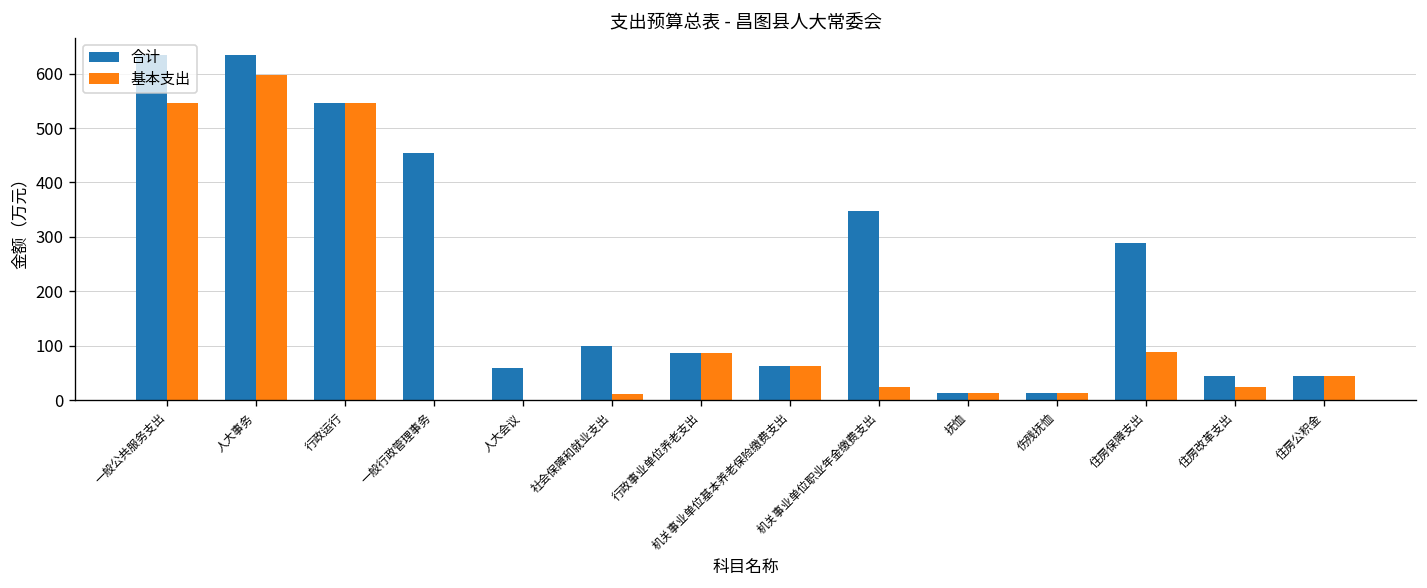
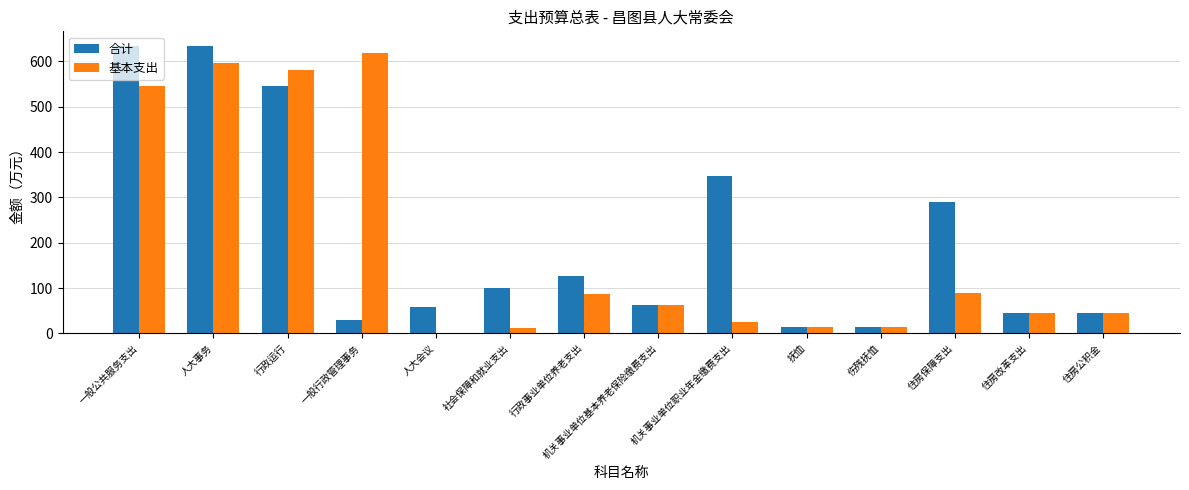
基本支出, 行政运行: 550 -> 580
合计, 一般行政管理事务: 450 -> 30
基本支出, 一般行政管理事务: 0 -> 620
合计, 行政事业单位养老支出: 90 -> 130
基本支出, 住房改革支出: 20 -> 40
